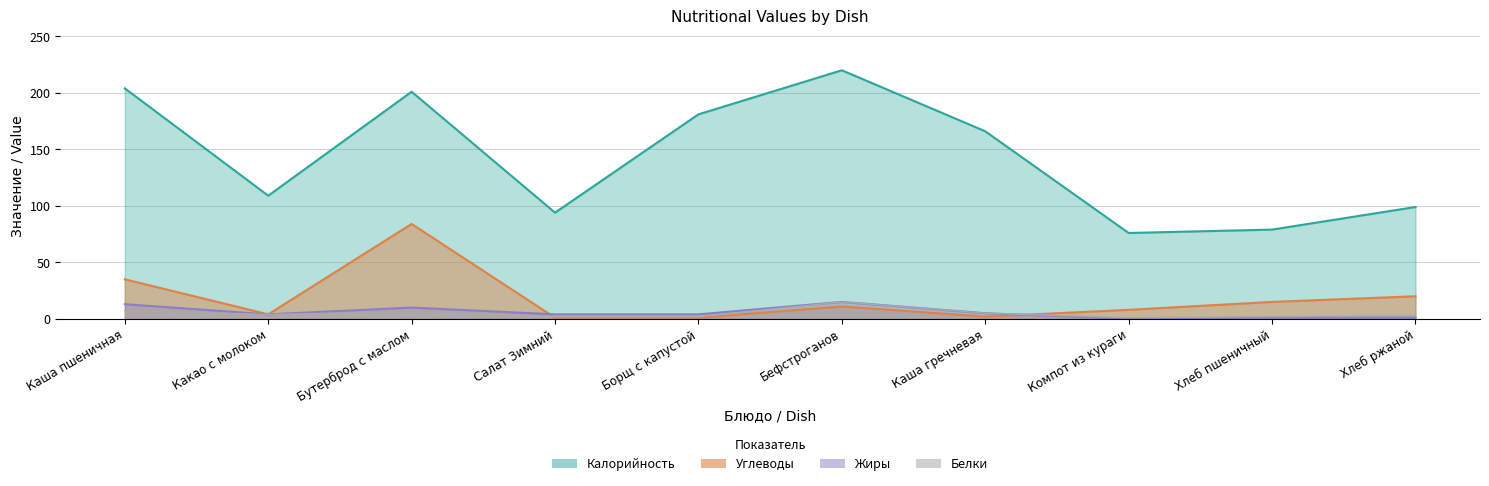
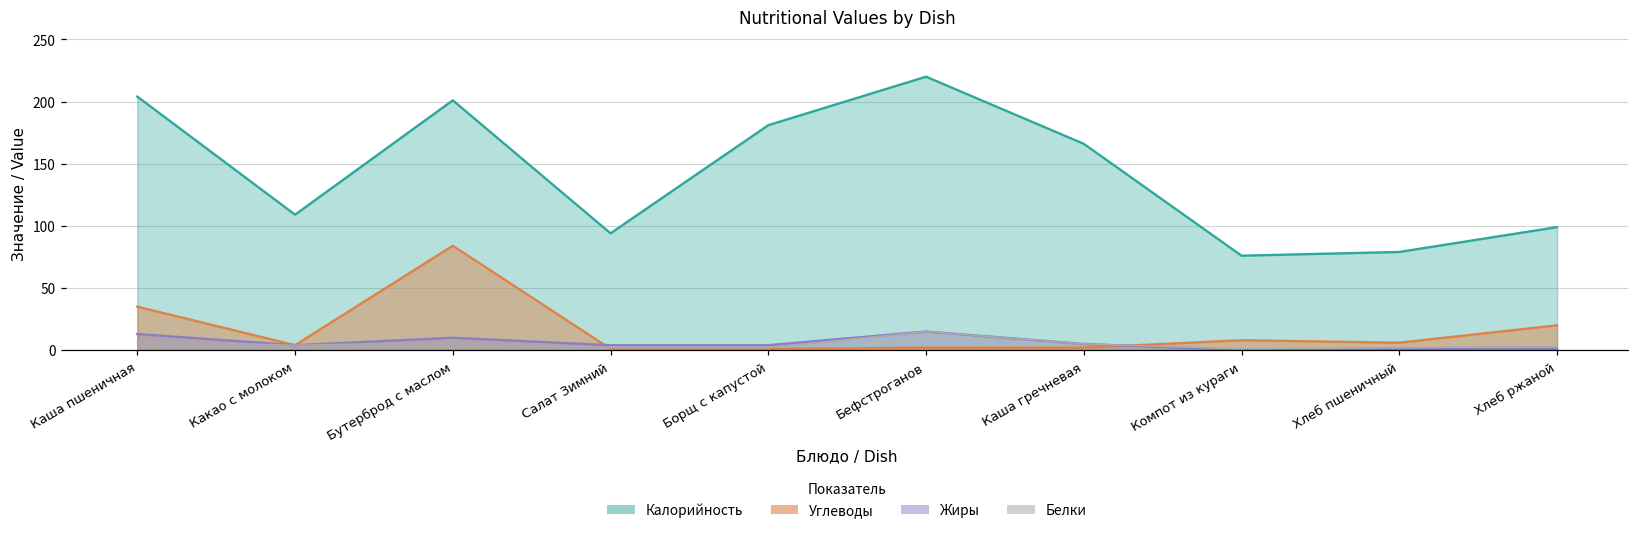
Углеводы, Бефстроганов: 11 -> 2
Углеводы, Хлеб пшеничный: 15 -> 6
